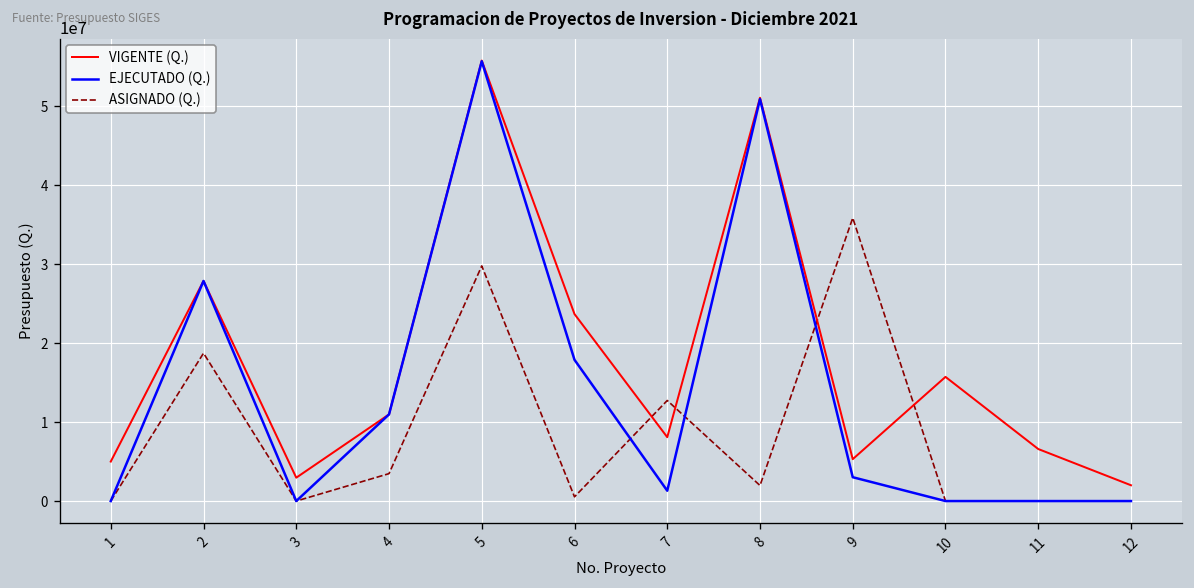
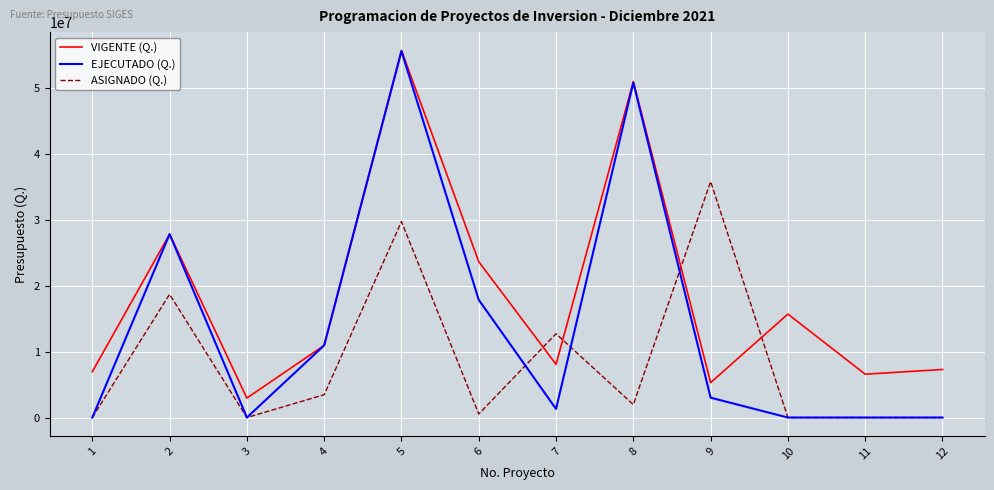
VIGENTE (Q.), 1: 5000000 -> 7000000
VIGENTE (Q.), 12: 2000000 -> 7000000
